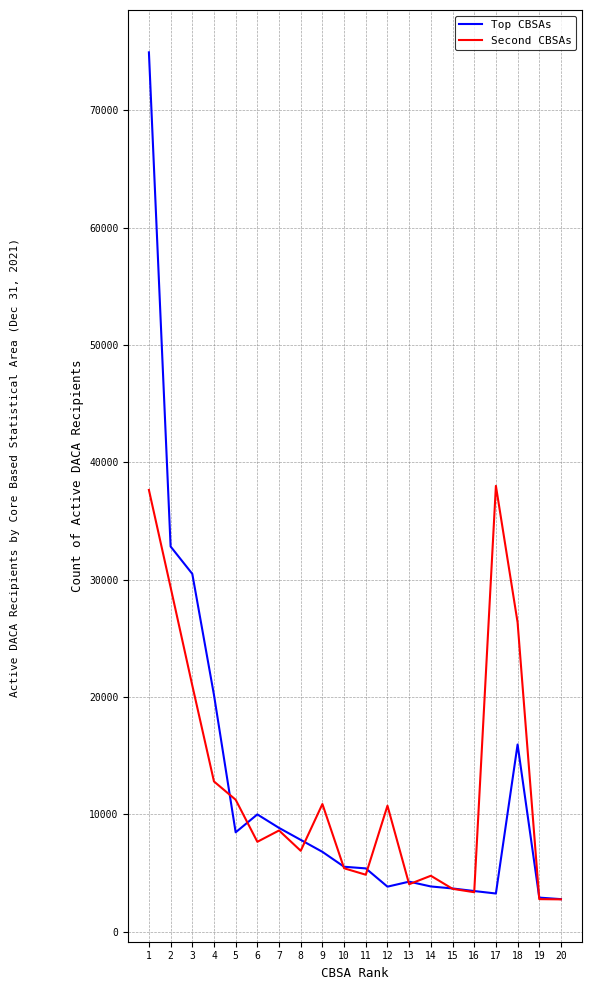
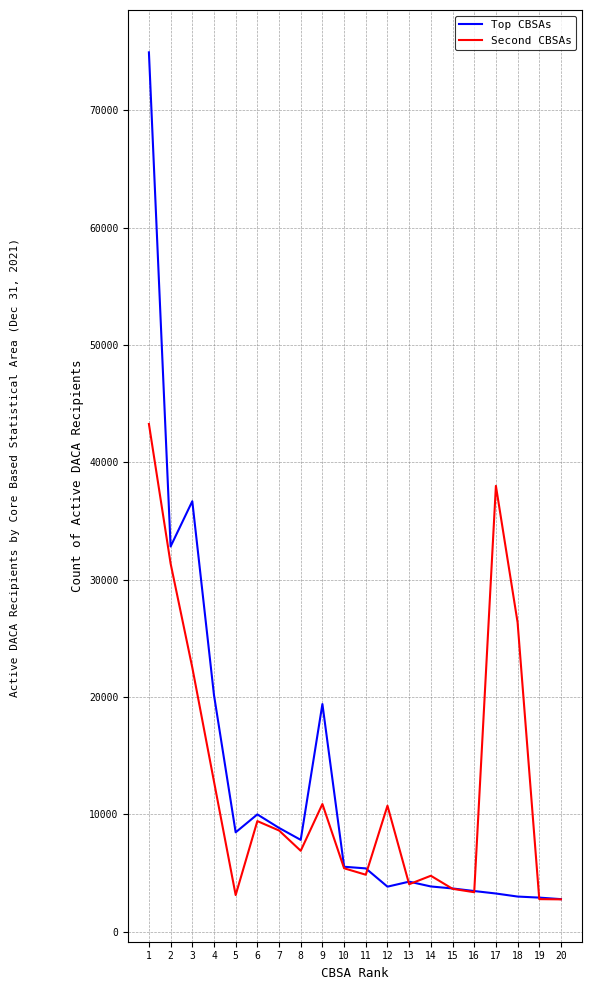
Second CBSAs, 1: 37600 -> 43300
Second CBSAs, 2: 29300 -> 31400
Top CBSAs, 3: 30500 -> 36700
Second CBSAs, 3: 21000 -> 22500
Second CBSAs, 5: 11200 -> 3100
Second CBSAs, 6: 7700 -> 9400
Top CBSAs, 9: 6800 -> 19400
Top CBSAs, 18: 15900 -> 3000
